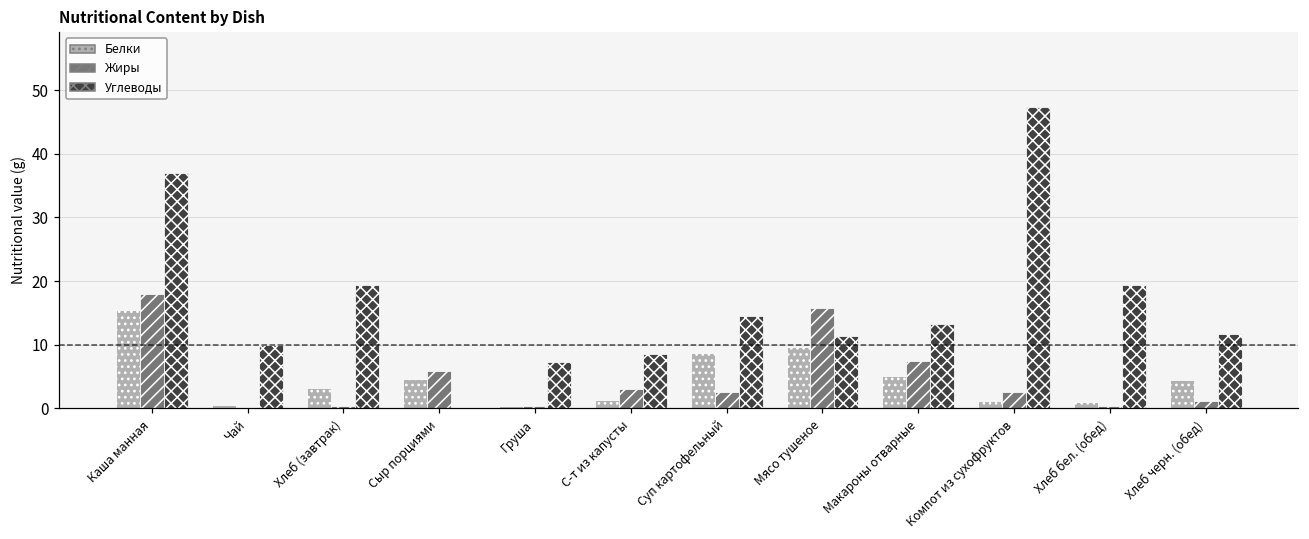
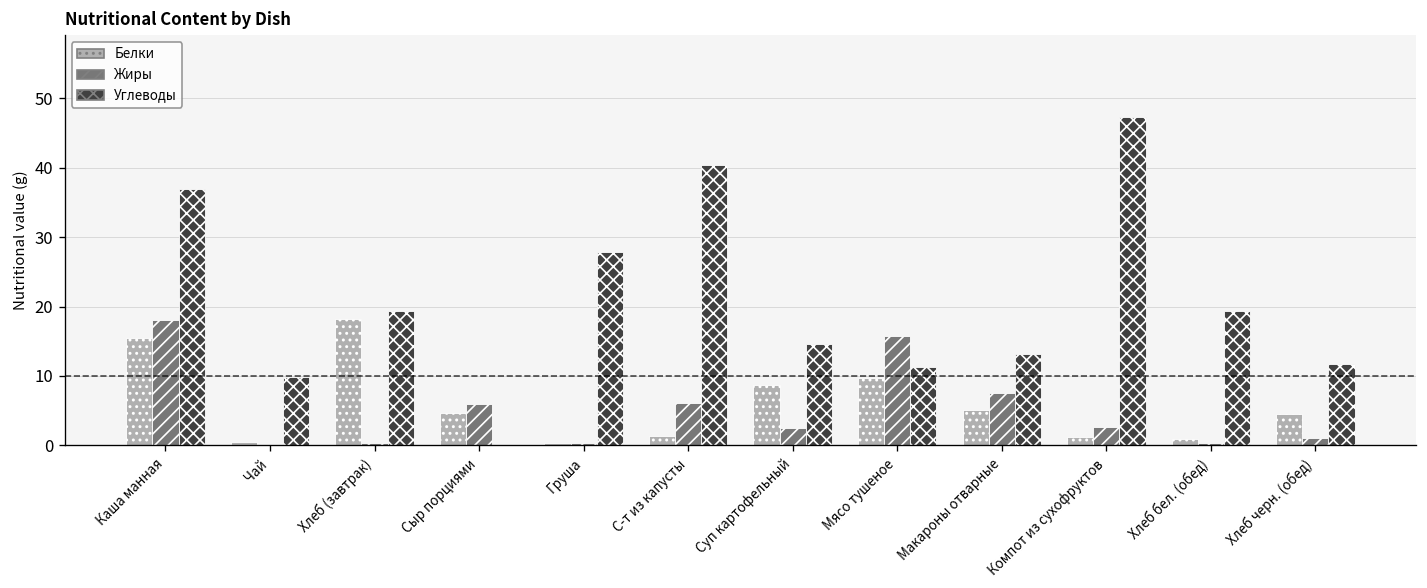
Белки, Хлеб (завтрак): 3 -> 18
Углеводы, Груша: 7 -> 28
Жиры, С-т из капусты: 3 -> 6
Углеводы, С-т из капусты: 9 -> 40
